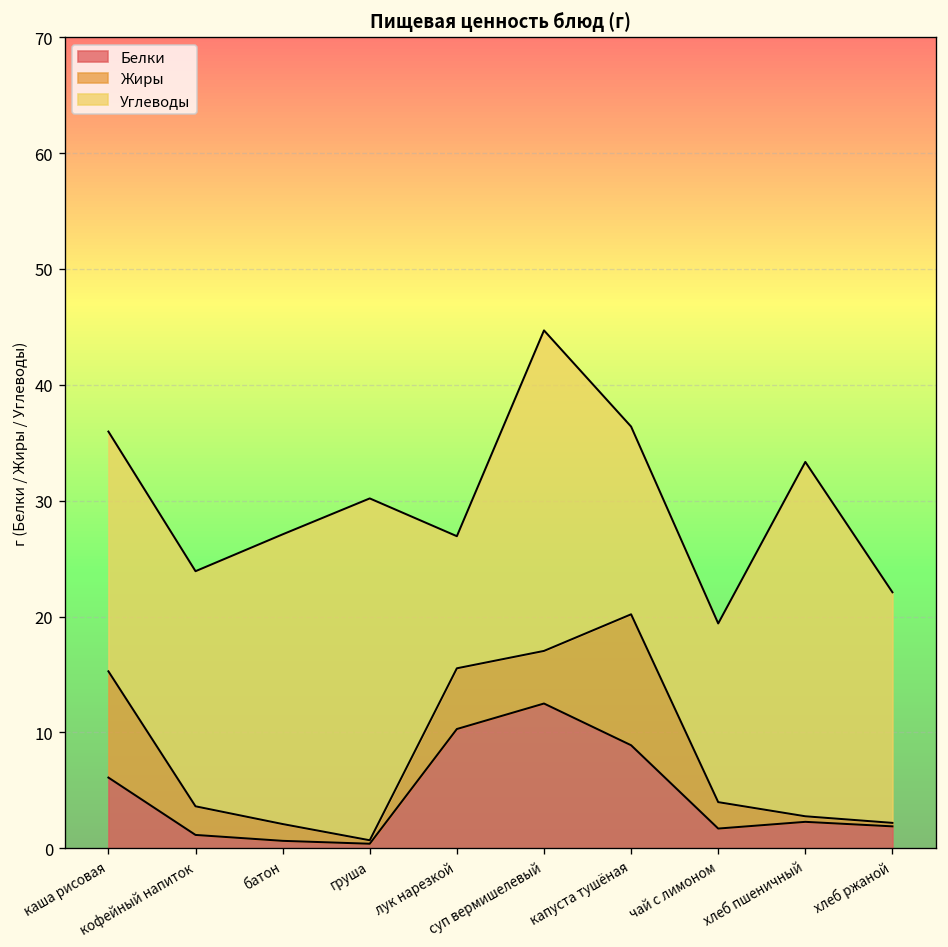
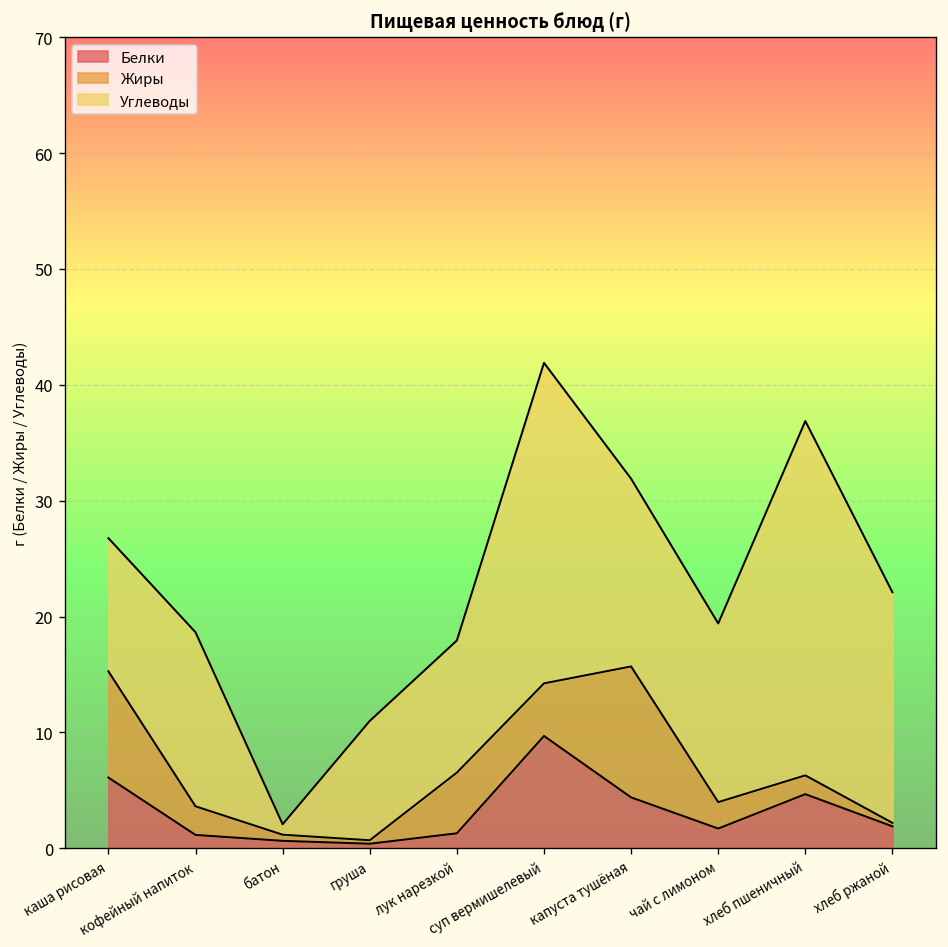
Углеводы, каша рисовая: 21 -> 11
Углеводы, кофейный напиток: 20 -> 15
Жиры, батон: 1.5 -> 0.5
Углеводы, батон: 25 -> 1
Углеводы, груша: 30 -> 10
Белки, лук нарезкой: 10 -> 1
Белки, суп вермишелевый: 13 -> 10
Белки, капуста тушёная: 9 -> 4
Белки, хлеб пшеничный: 2 -> 5
Жиры, хлеб пшеничный: 0 -> 2
